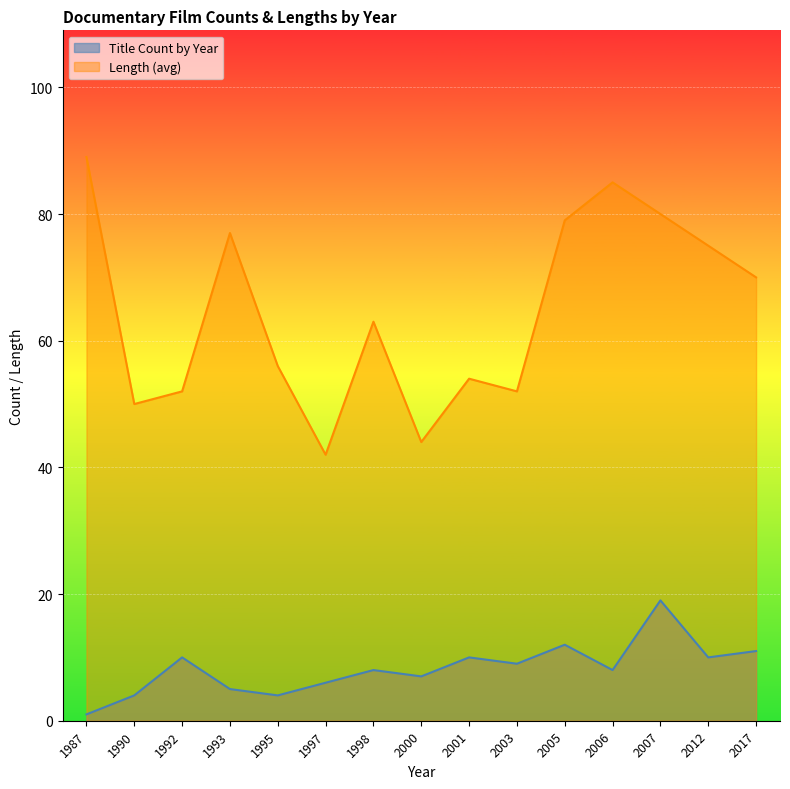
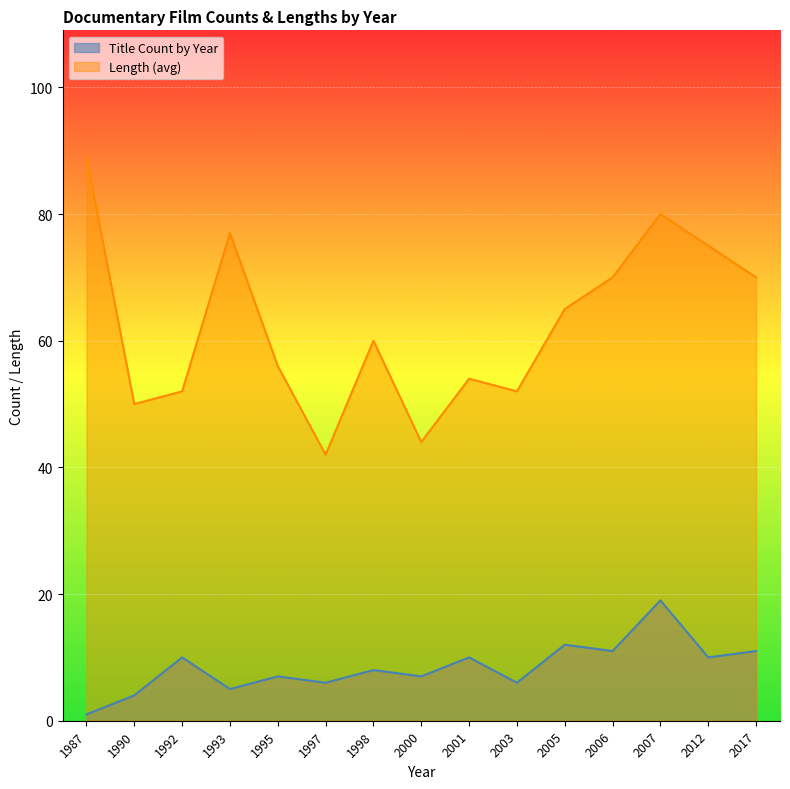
Title Count by Year, 1995: 4 -> 7
Length (avg), 1998: 63 -> 60
Title Count by Year, 2003: 9 -> 6
Length (avg), 2005: 79 -> 65
Title Count by Year, 2006: 8 -> 11
Length (avg), 2006: 85 -> 70
